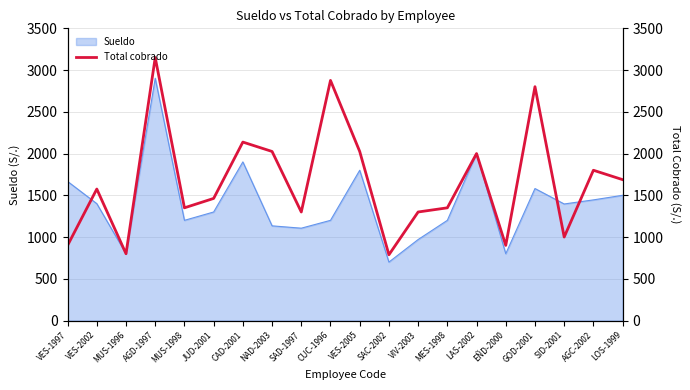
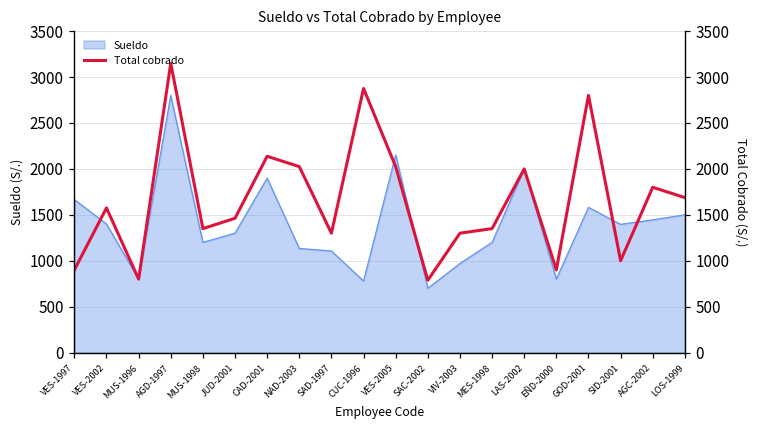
Sueldo, AGD-1997: 2900 -> 2800
Sueldo, CUC-1996: 1200 -> 800
Sueldo, VES-2005: 1800 -> 2200
